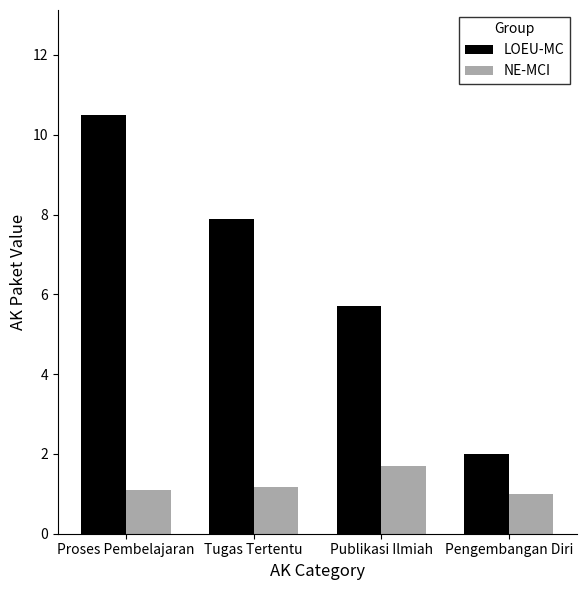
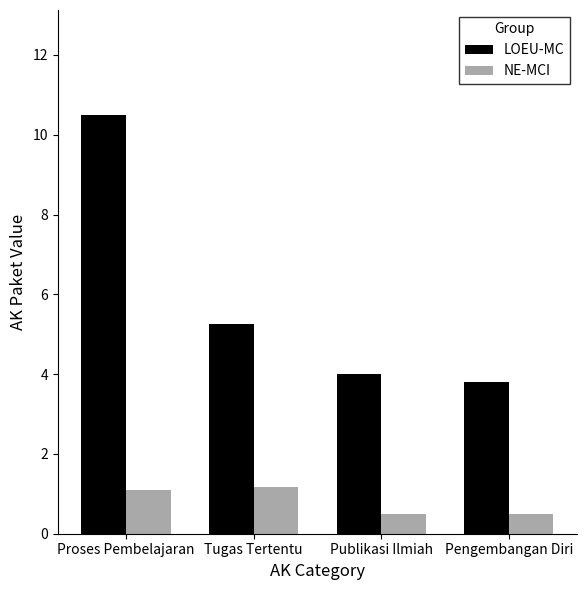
LOEU-MC, Tugas Tertentu: 7.9 -> 5.3
LOEU-MC, Publikasi Ilmiah: 5.7 -> 4.0
NE-MCI, Publikasi Ilmiah: 1.7 -> 0.5
LOEU-MC, Pengembangan Diri: 2.0 -> 3.8
NE-MCI, Pengembangan Diri: 1.0 -> 0.5
